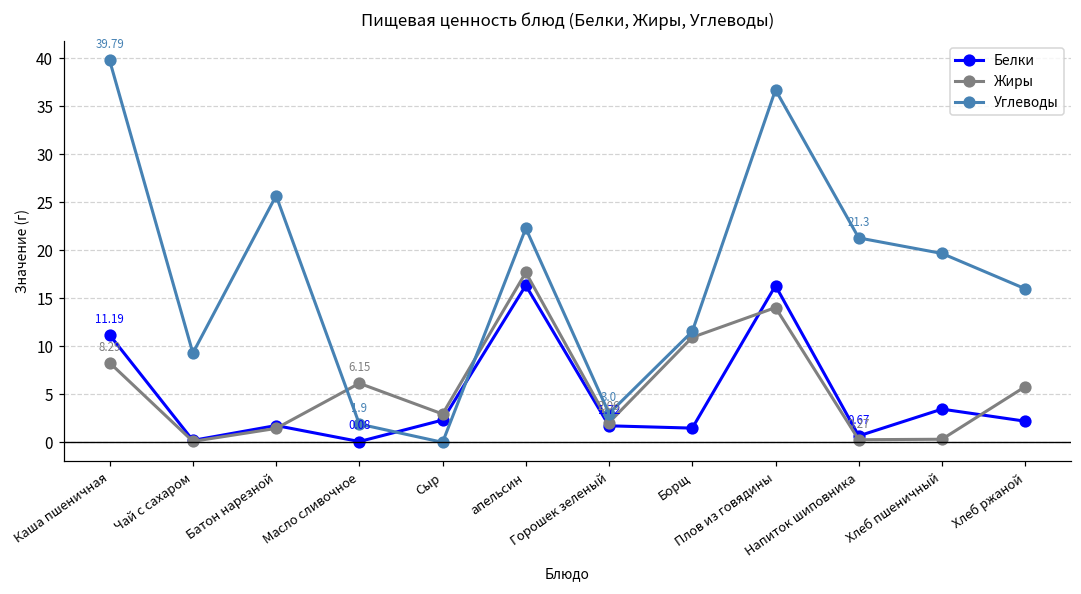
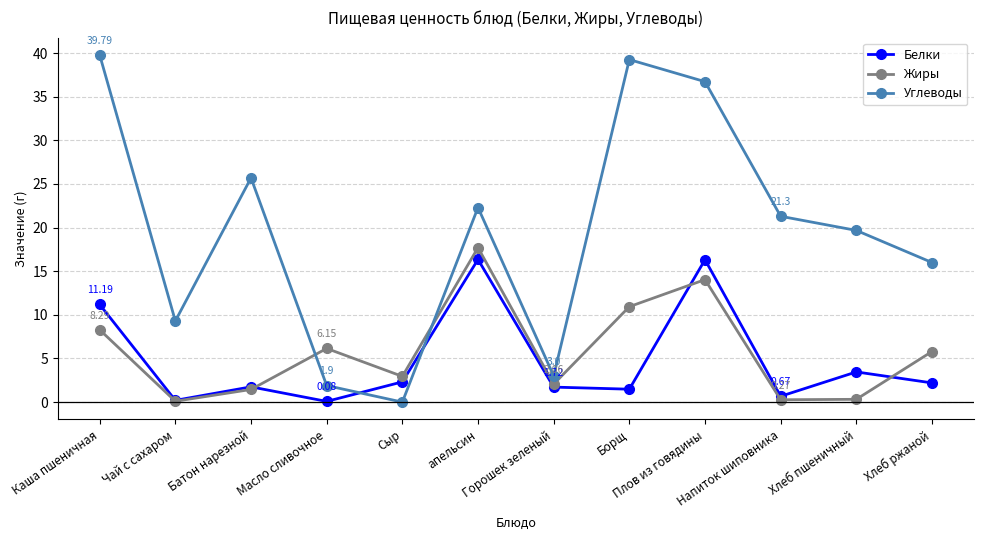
Углеводы, Борщ: 12 -> 39
